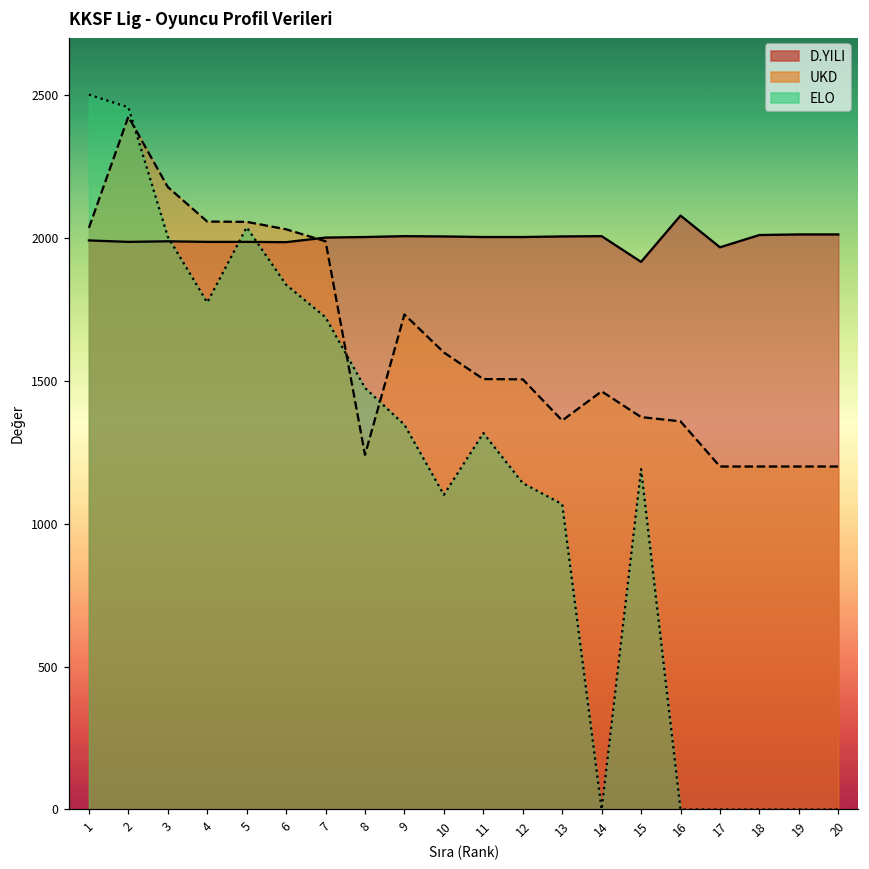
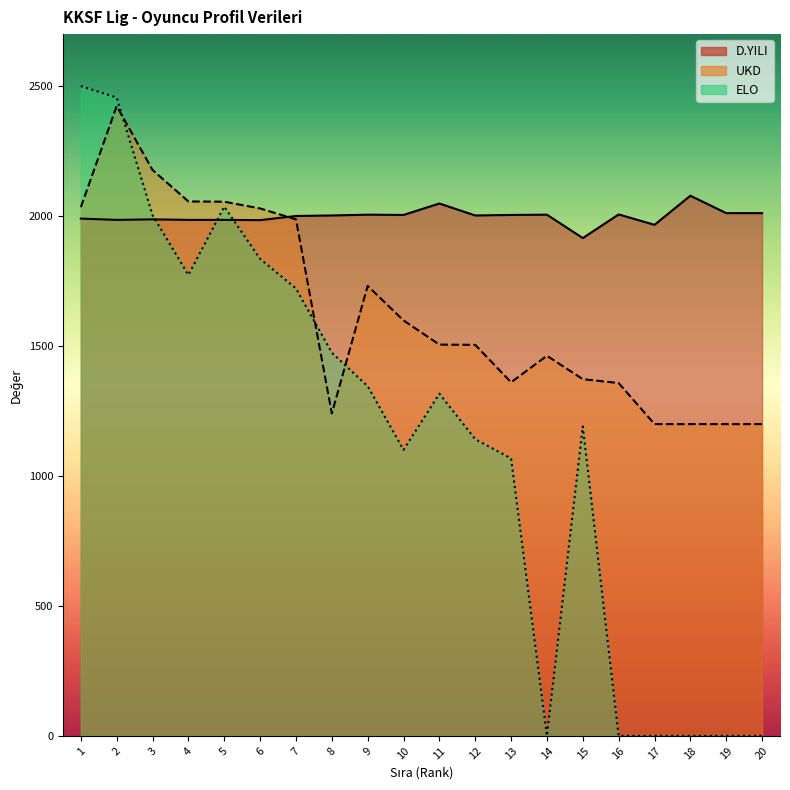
D.YILI, 11: 2000 -> 2050
D.YILI, 16: 2080 -> 2010
D.YILI, 18: 2010 -> 2080
